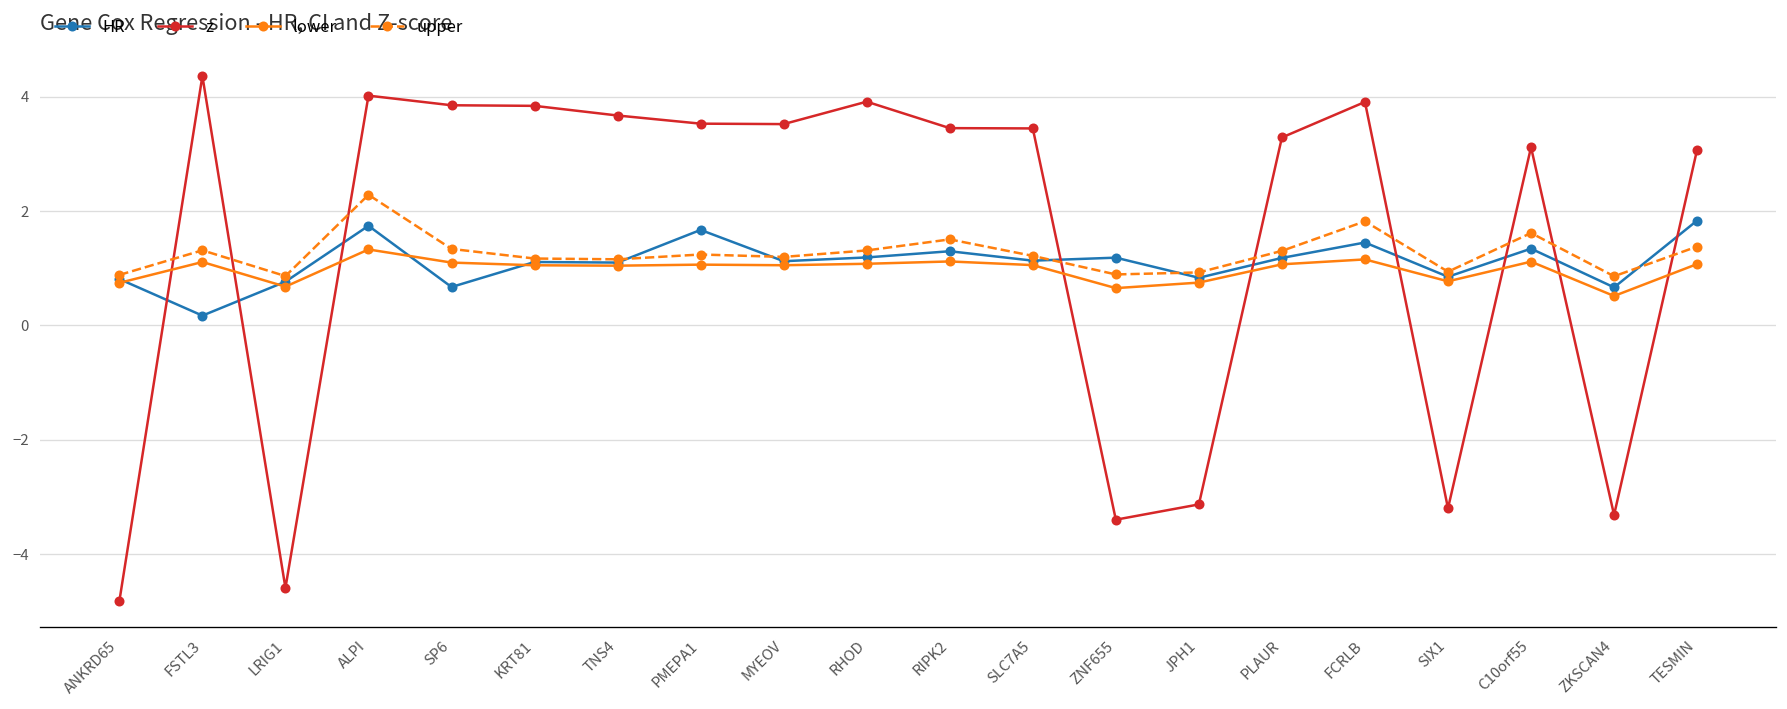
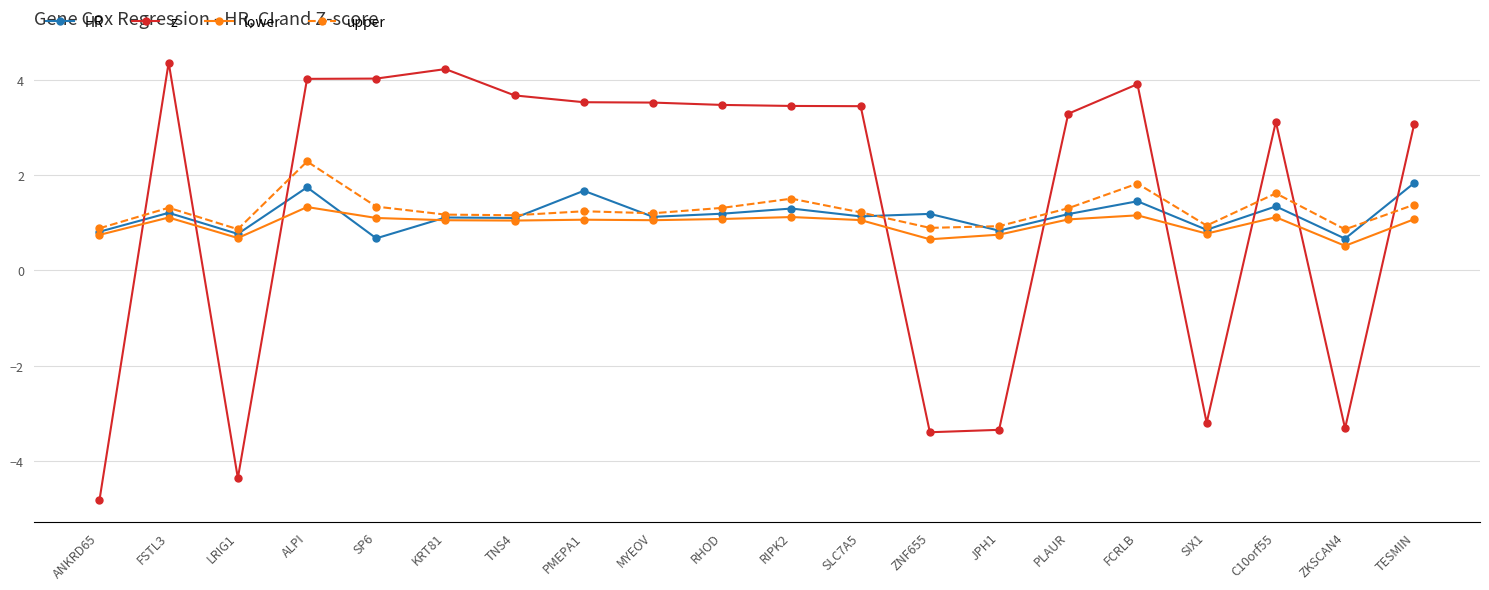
HR, FSTL3: 0.2 -> 1.2
z, LRIG1: -4.6 -> -4.4
z, SP6: 3.8 -> 4.0
z, KRT81: 3.8 -> 4.2
z, RHOD: 3.9 -> 3.5
z, JPH1: -3.1 -> -3.3
